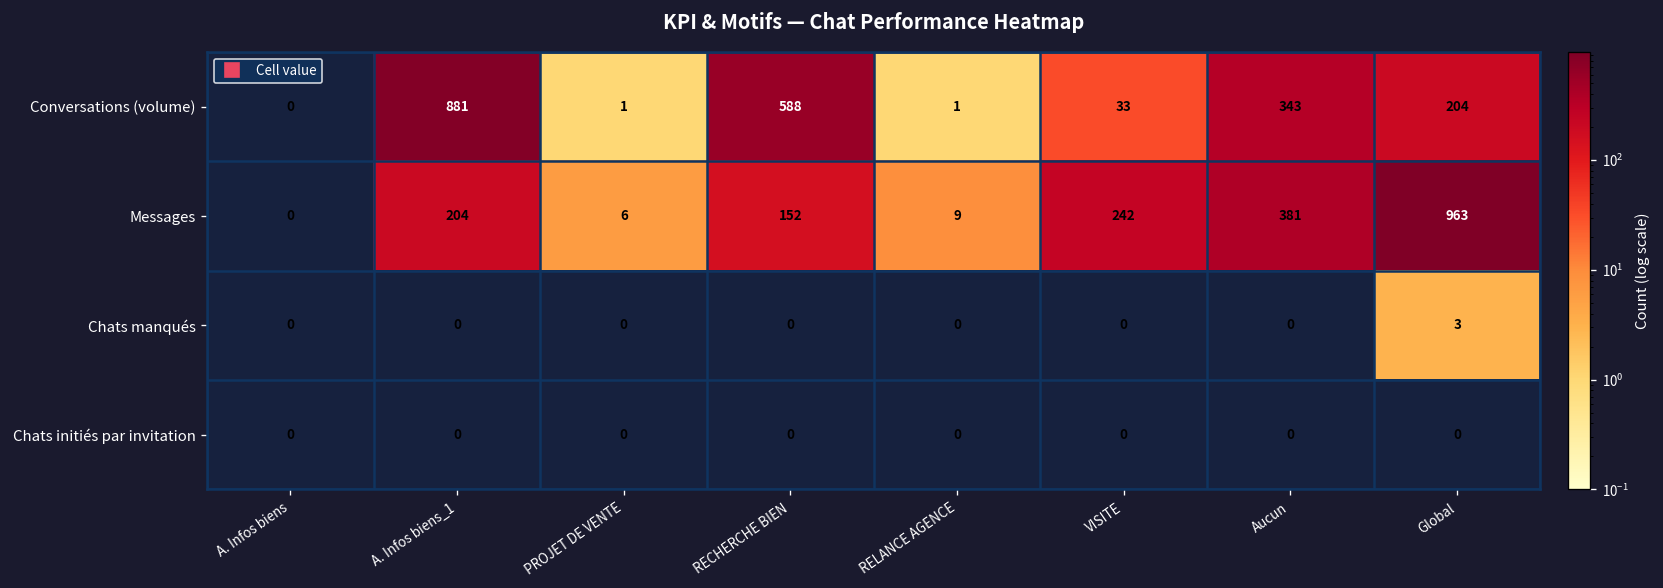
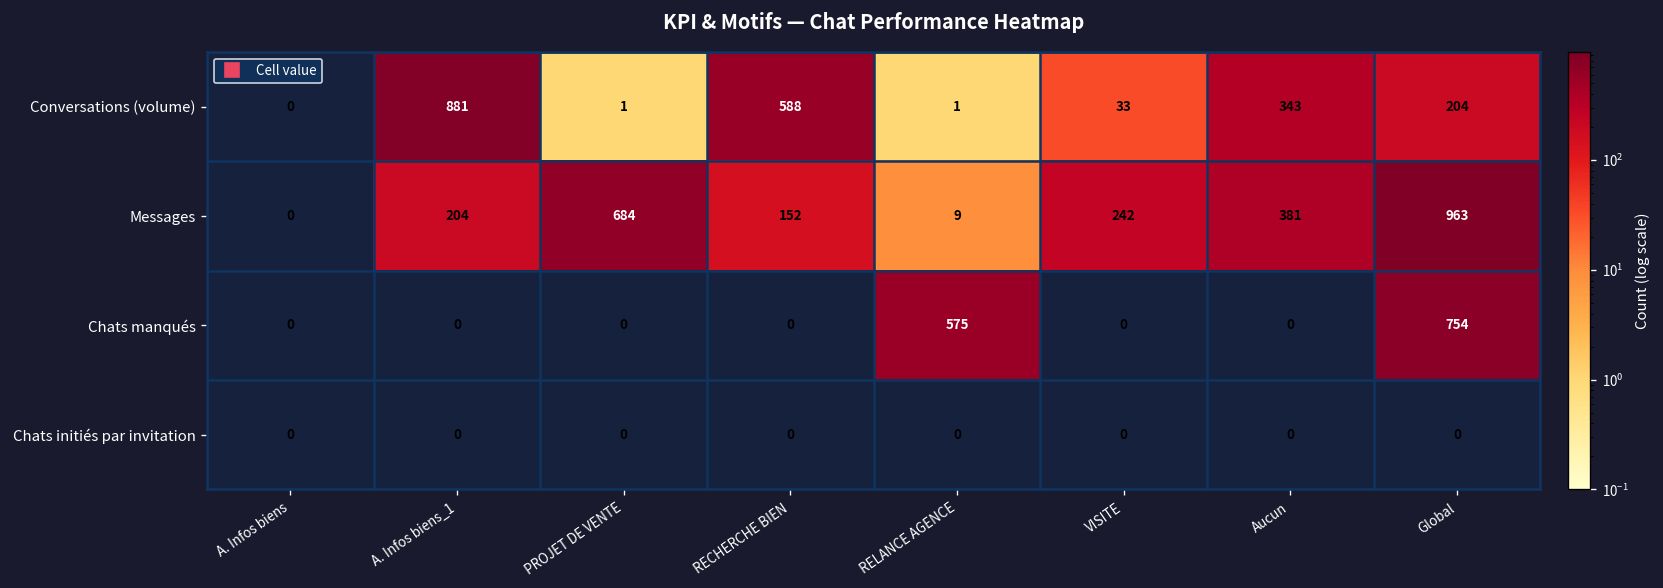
Messages, PROJET DE VENTE: 6 -> 684
Chats manqués, RELANCE AGENCE: 0 -> 575
Chats manqués, Global: 3 -> 754
